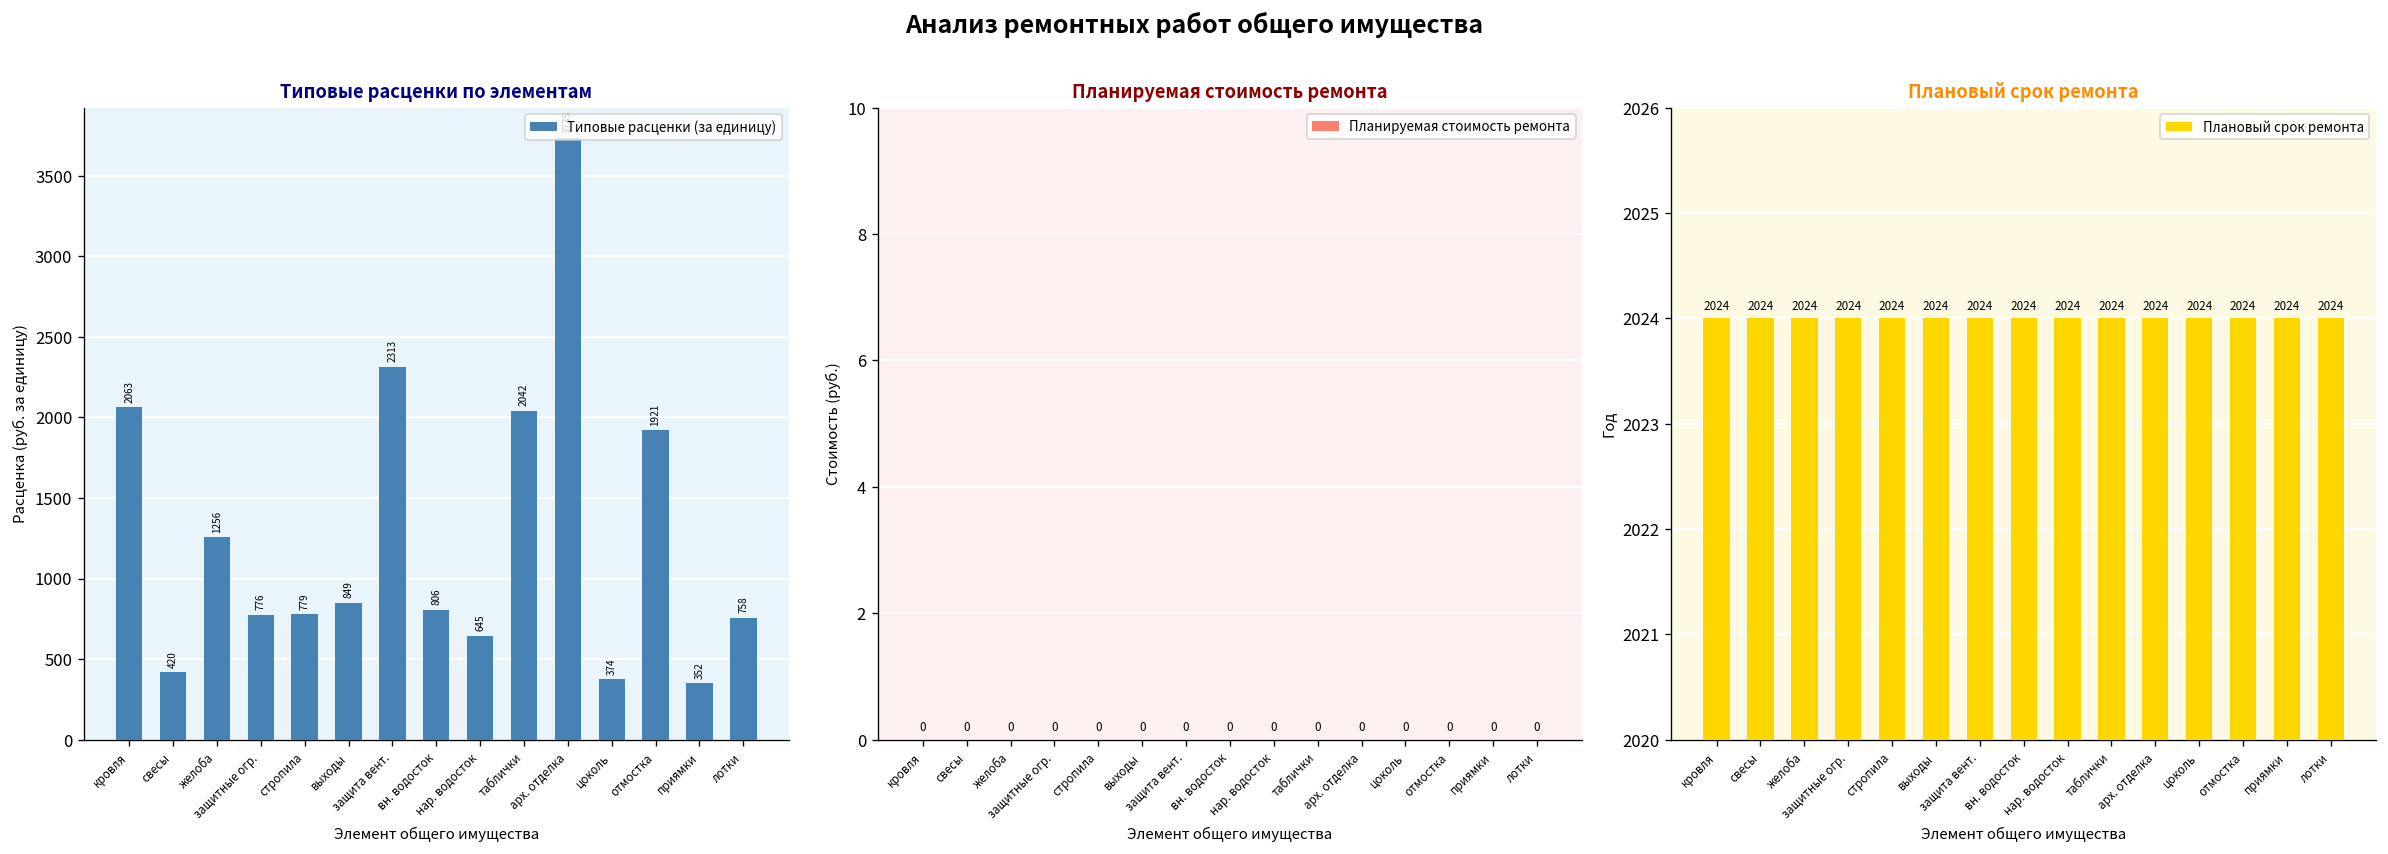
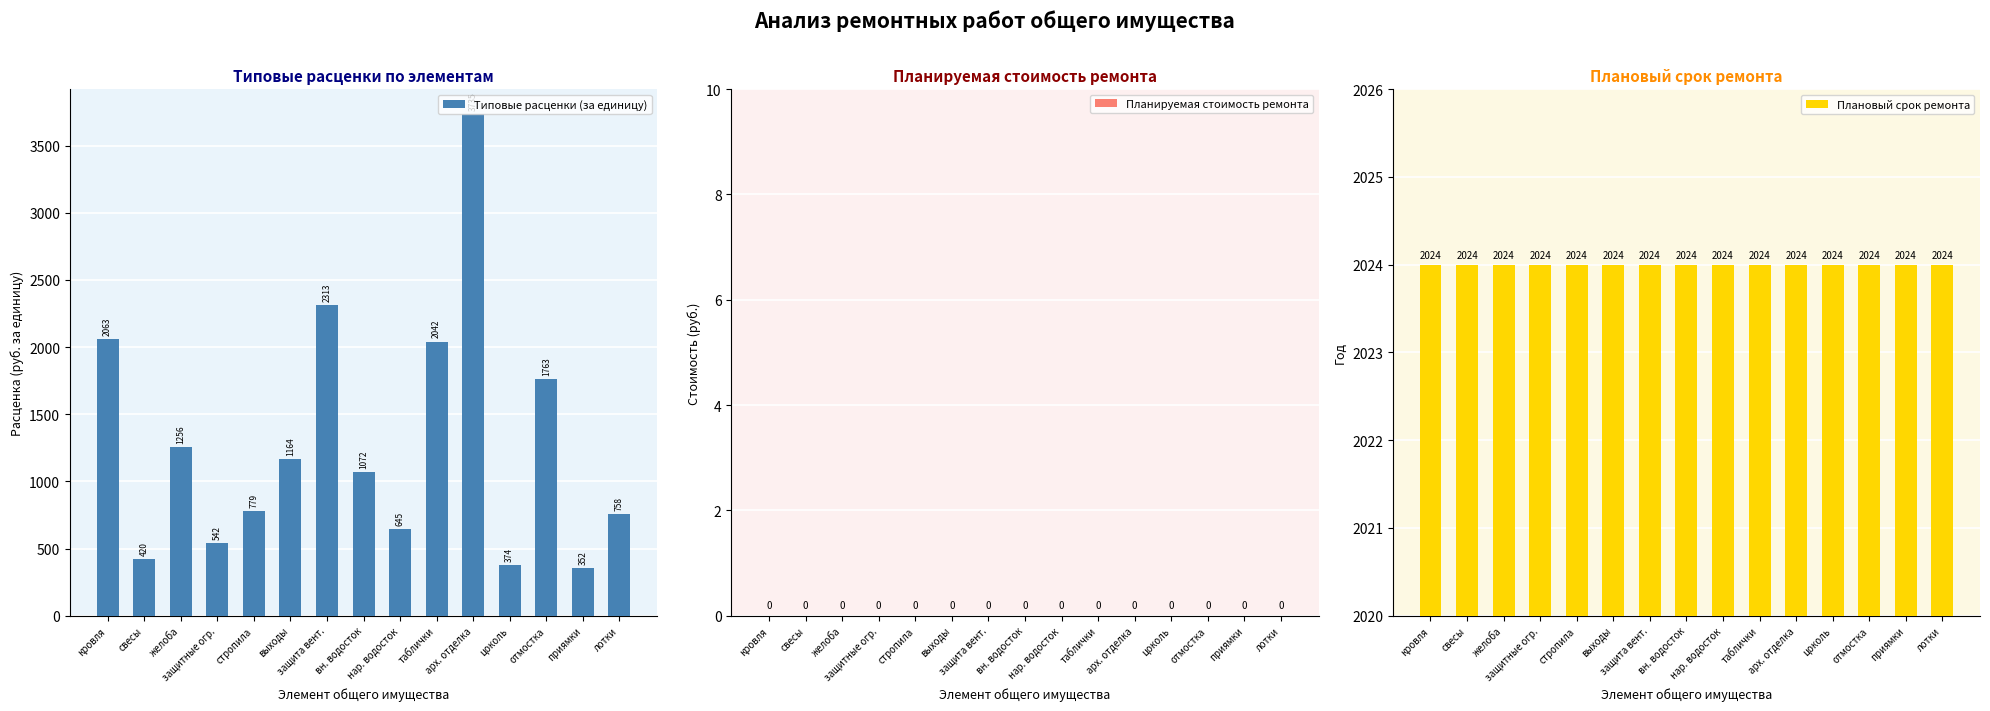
Типовые расценки по элементам, защитные огр.: 776 -> 542
Типовые расценки по элементам, выходы: 849 -> 1164
Типовые расценки по элементам, вн. водосток: 806 -> 1072
Типовые расценки по элементам, отмостка: 1921 -> 1763
